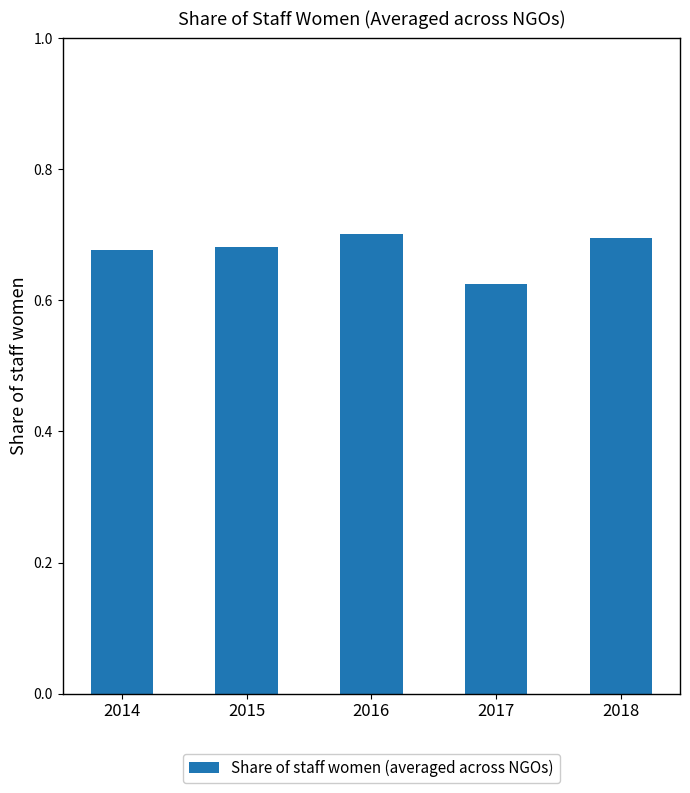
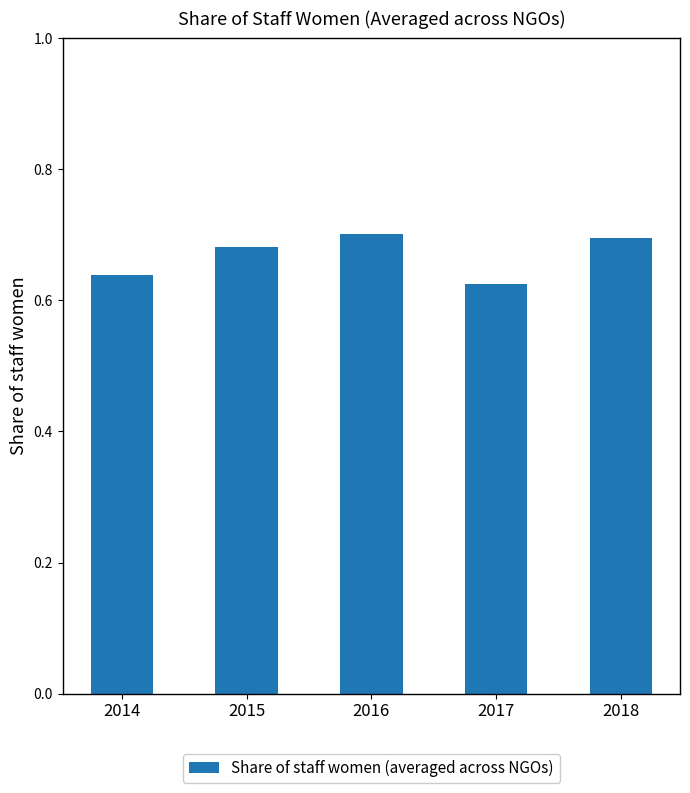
2014: 0.68 -> 0.64
